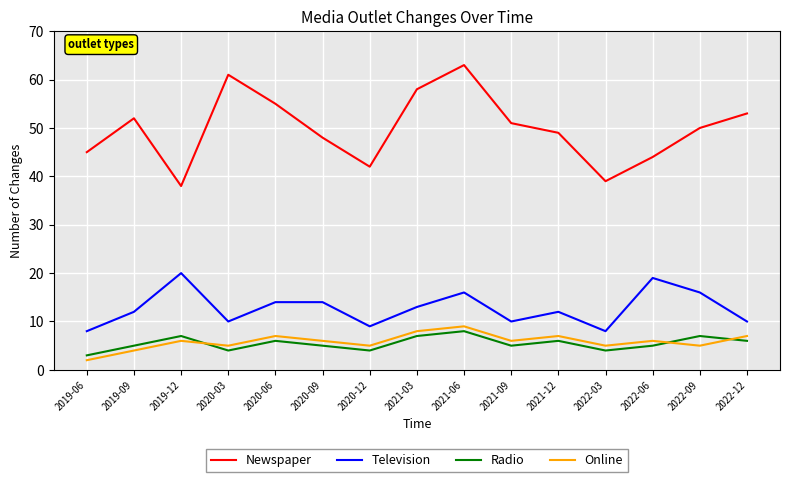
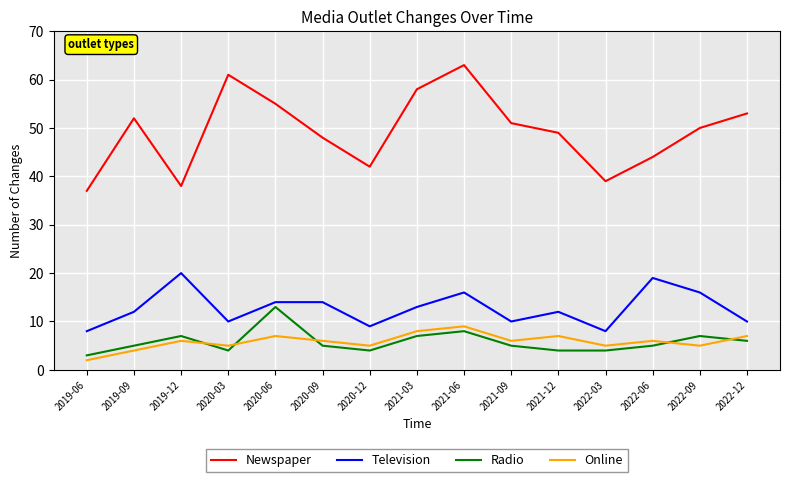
Newspaper, 2019-06: 45 -> 37
Radio, 2020-06: 6 -> 13
Radio, 2021-12: 6 -> 4
